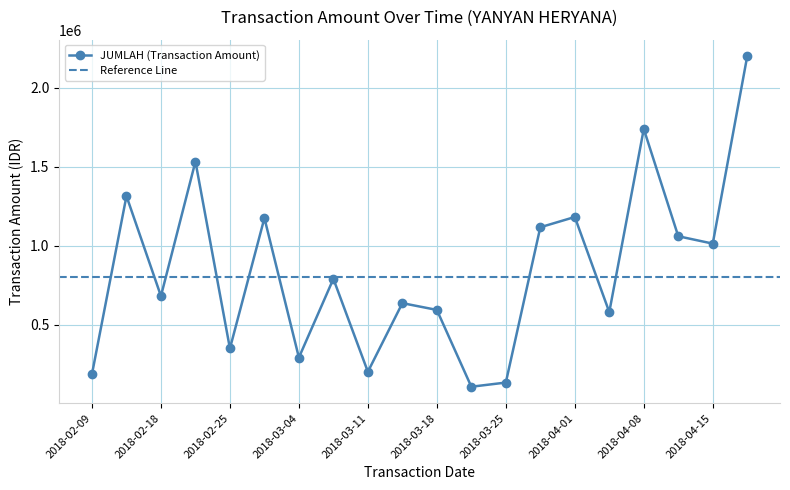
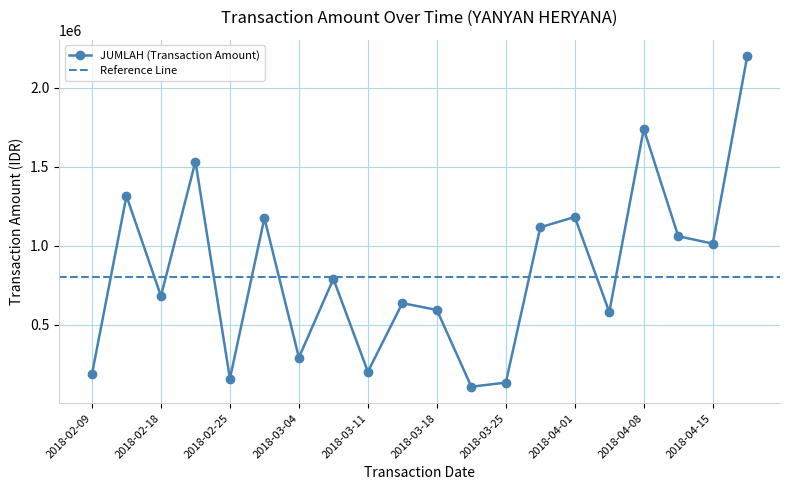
2018-02-25: 350000 -> 160000
